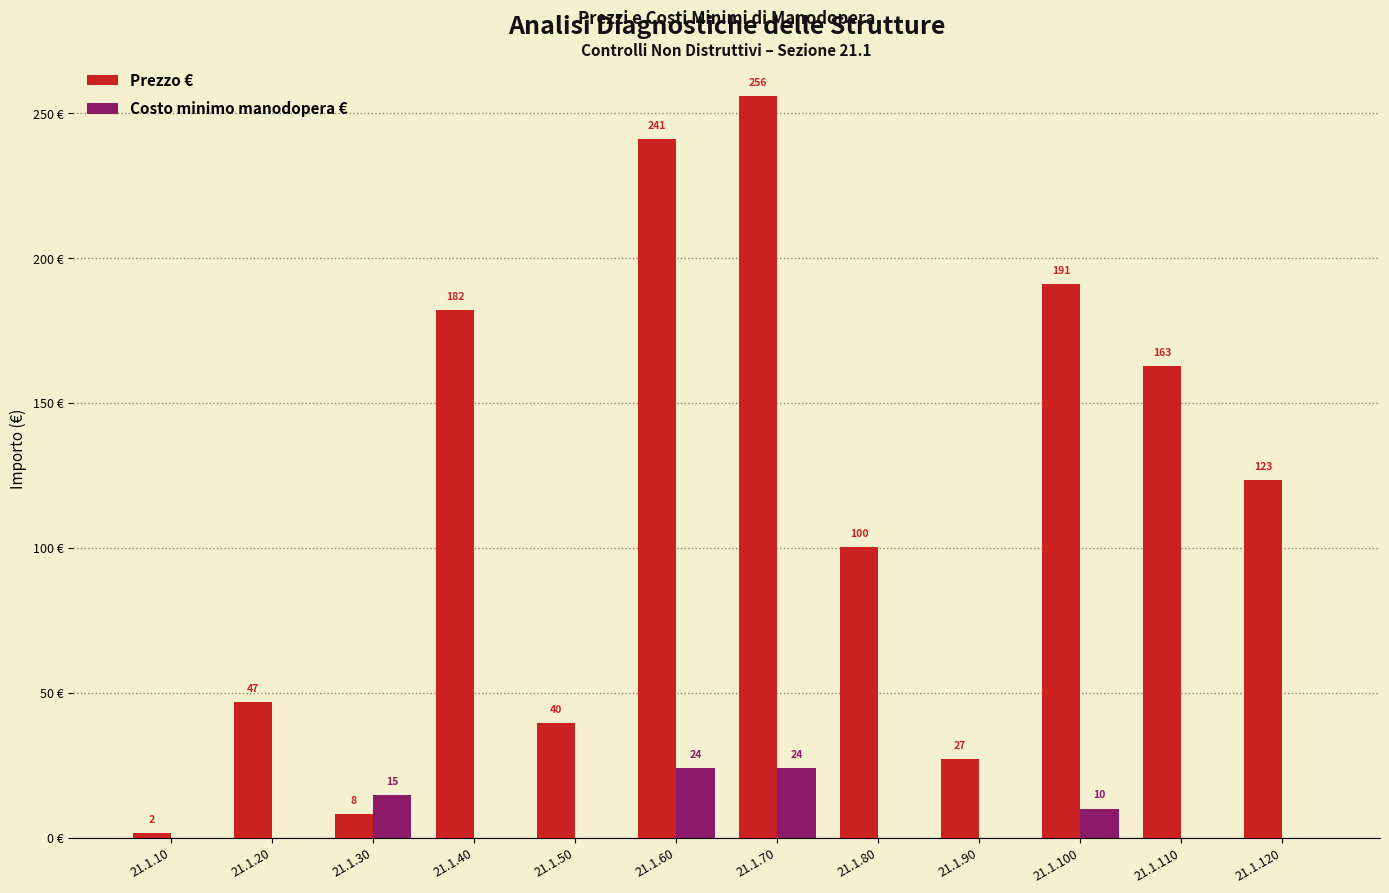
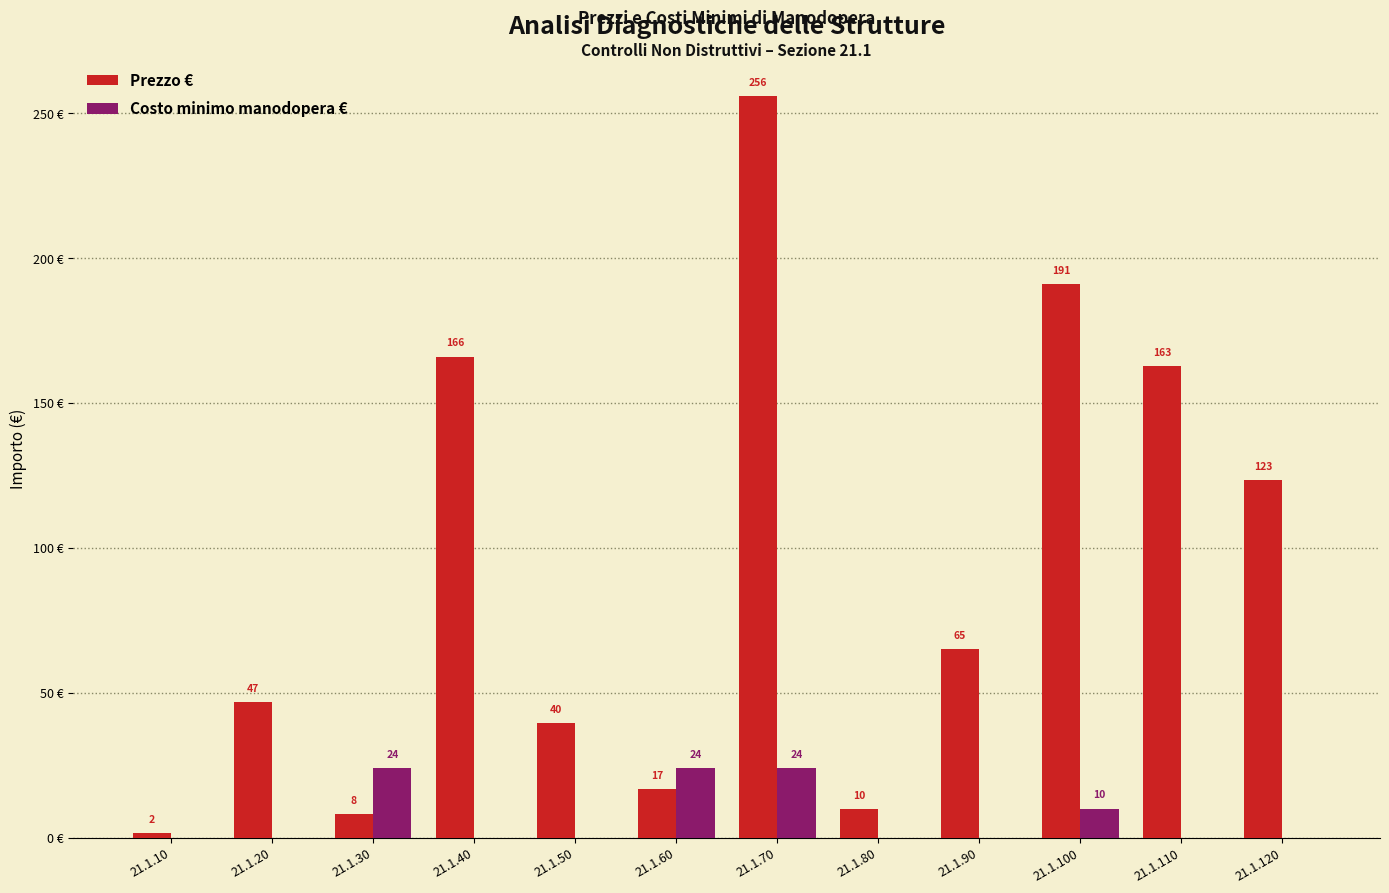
Costo minimo manodopera €, 21.1.30: 15 -> 24
Prezzo €, 21.1.40: 182 -> 166
Prezzo €, 21.1.60: 241 -> 17
Prezzo €, 21.1.80: 100 -> 10
Prezzo €, 21.1.90: 27 -> 65
